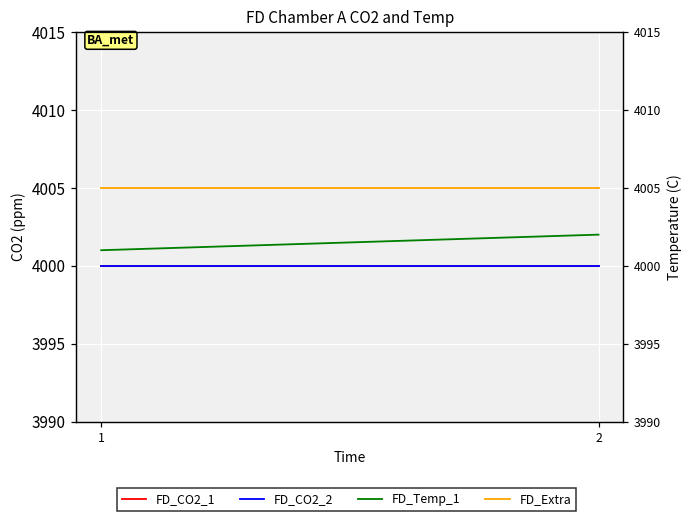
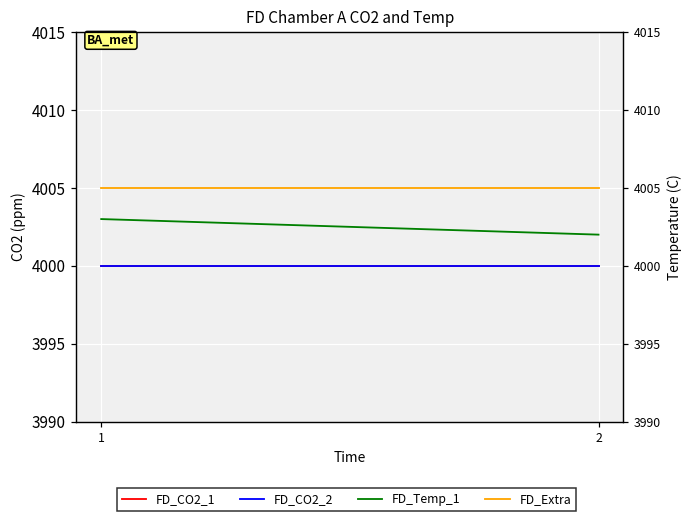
FD_Temp_1, 1: 4001 -> 4003
